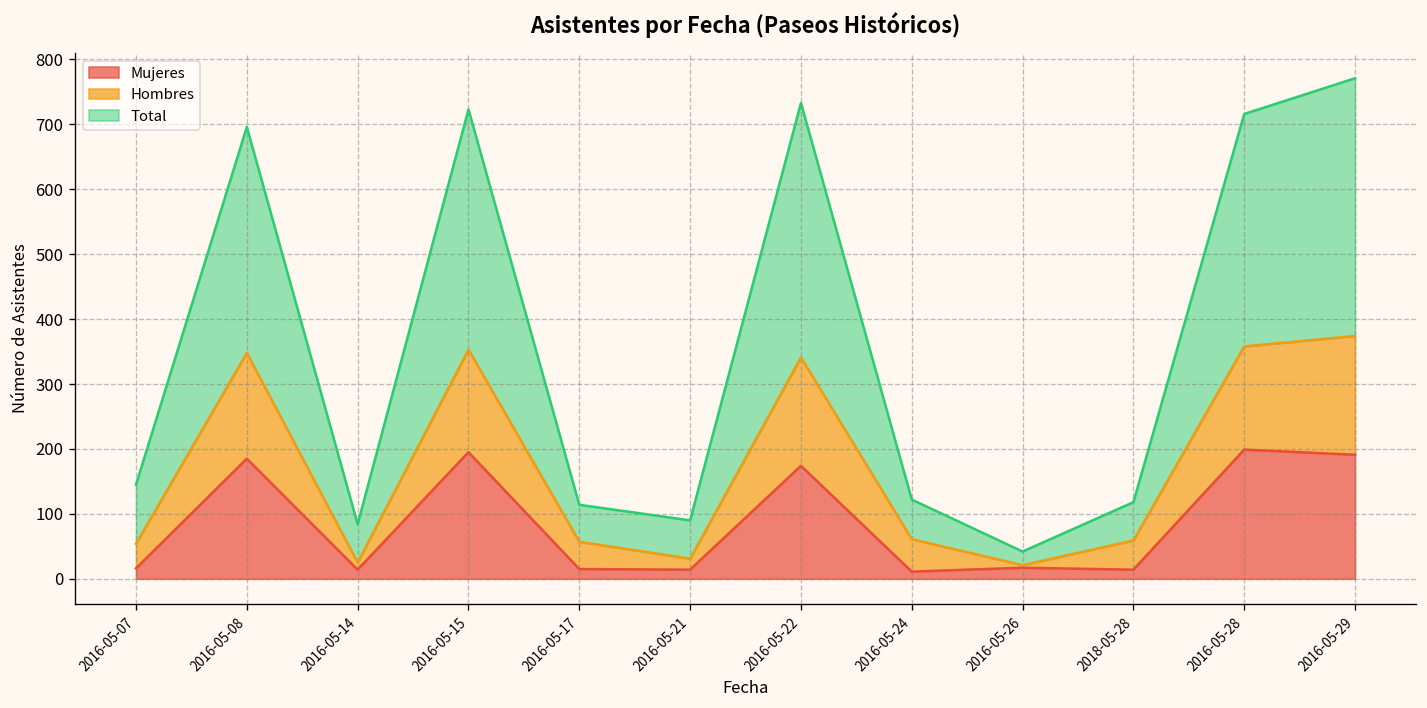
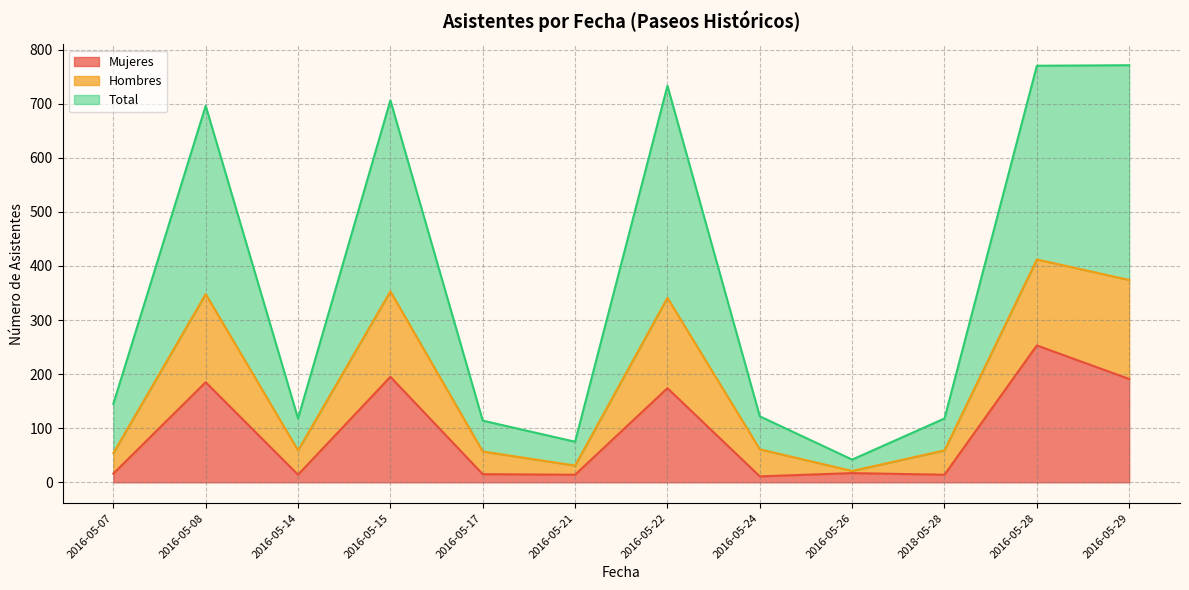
Hombres, 2016-05-14: 10 -> 50
Total, 2016-05-15: 370 -> 350
Total, 2016-05-21: 60 -> 40
Mujeres, 2016-05-28: 200 -> 250
